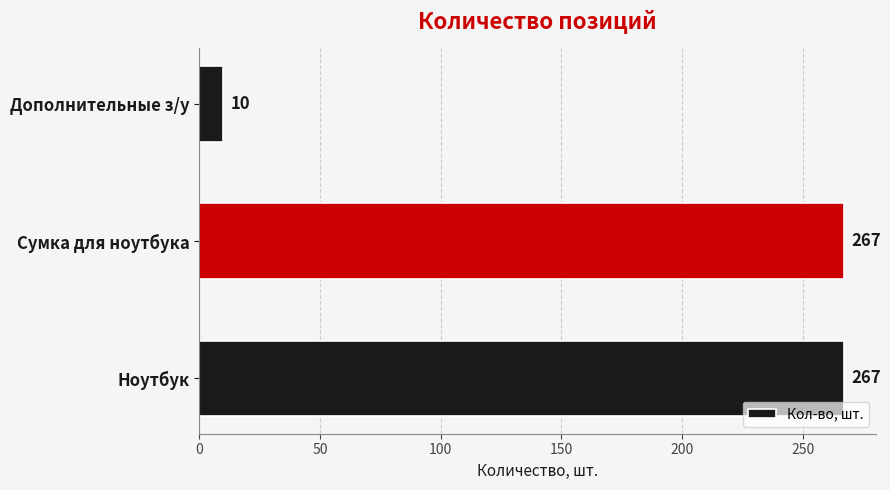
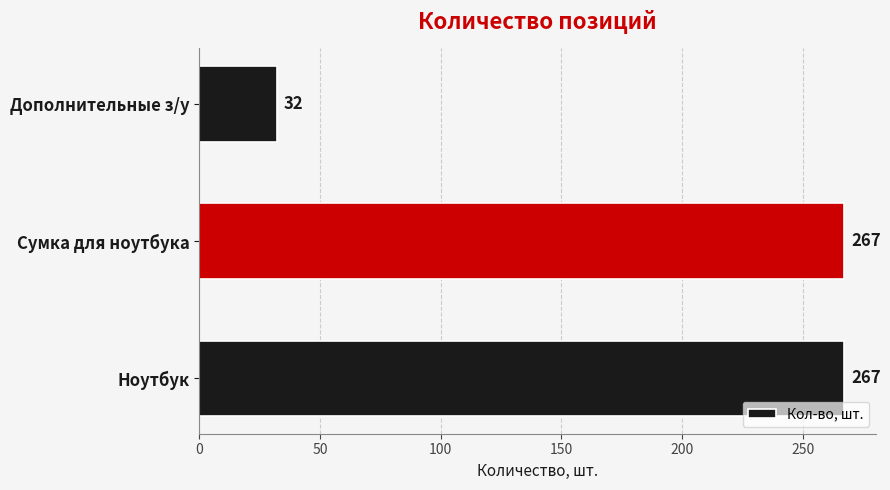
Дополнительные з/у: 10 -> 32
